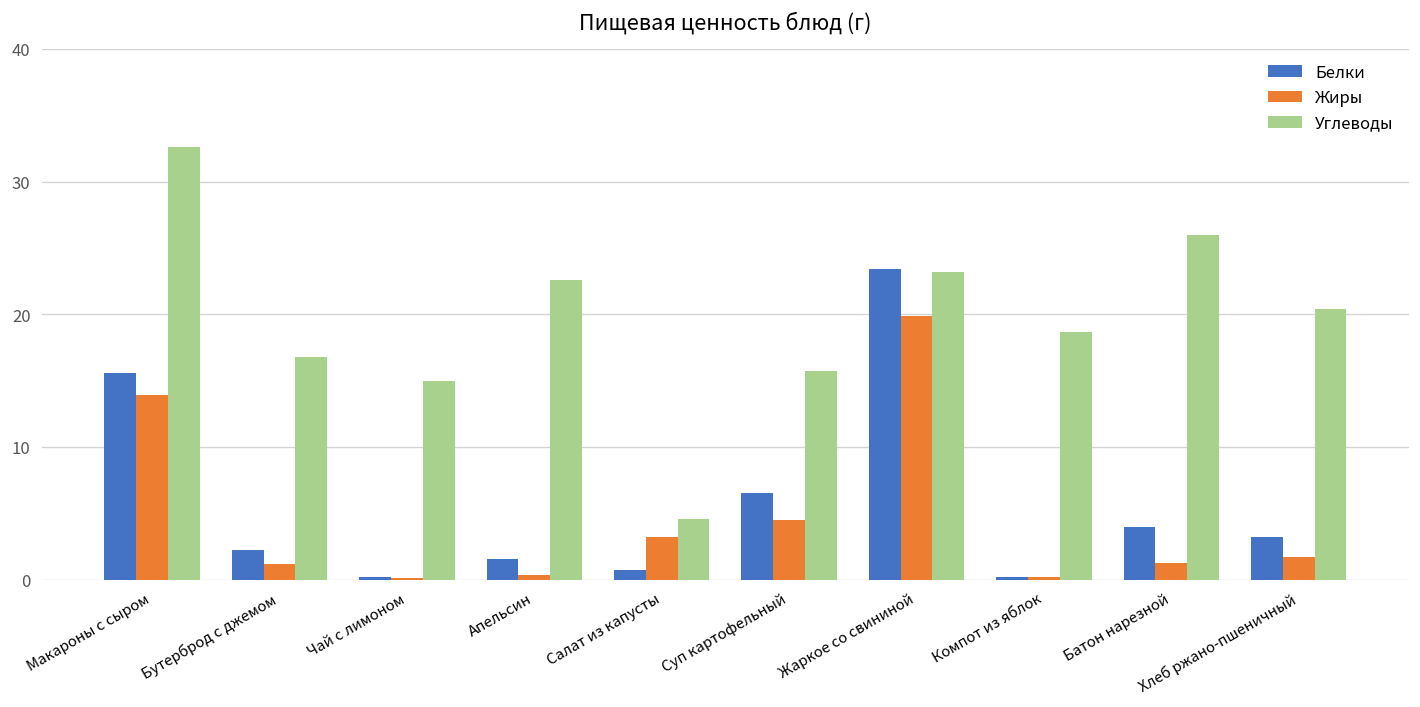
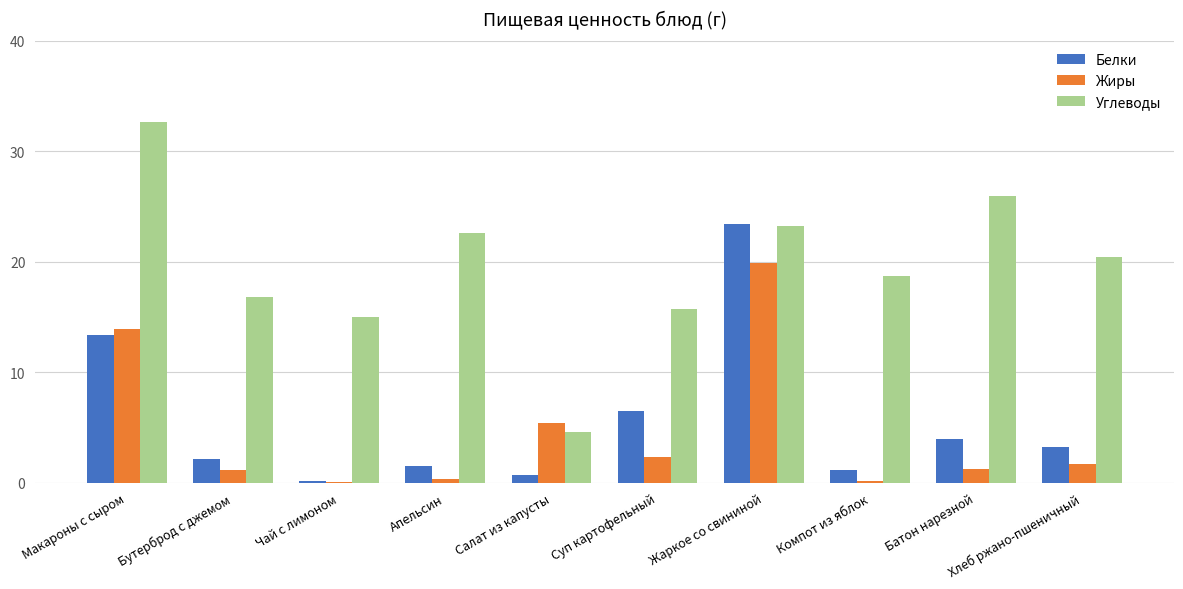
Белки, Макароны с сыром: 15.6 -> 13.4
Жиры, Салат из капусты: 3.2 -> 5.4
Жиры, Суп картофельный: 4.5 -> 2.4
Белки, Компот из яблок: 0.2 -> 1.2
